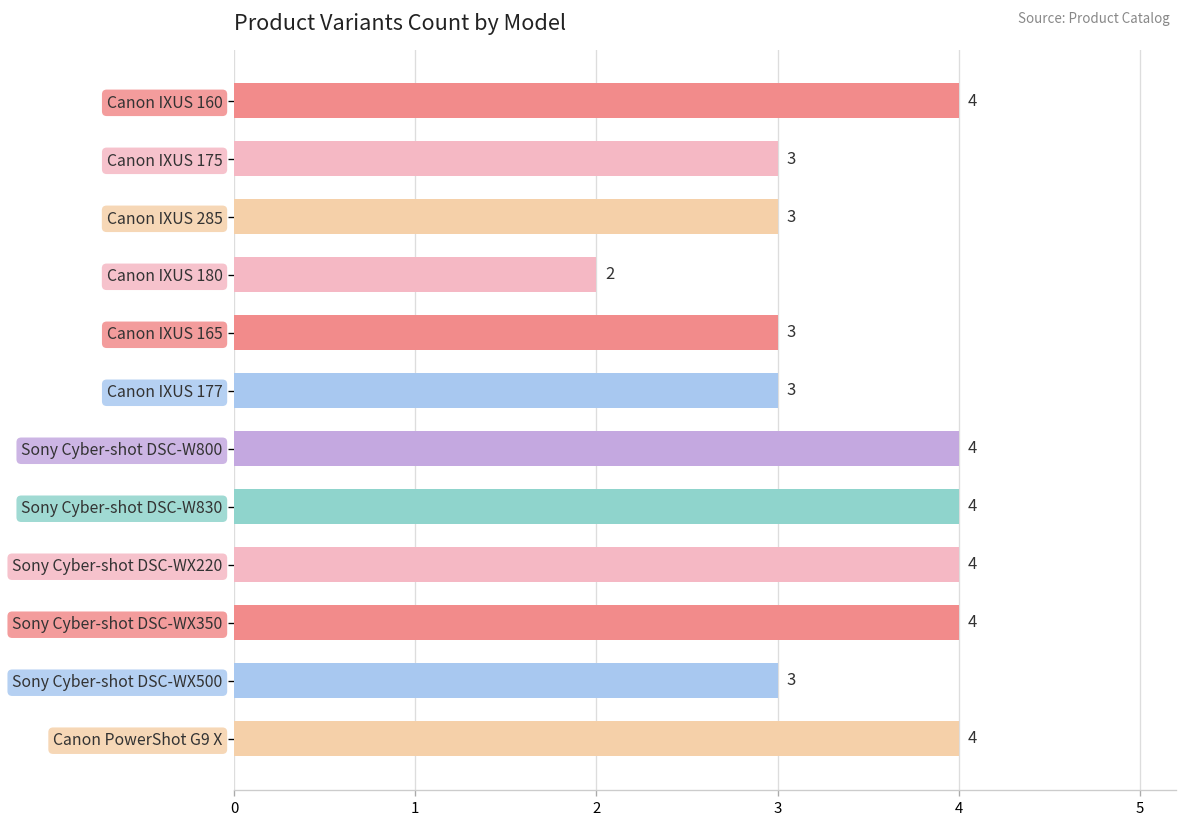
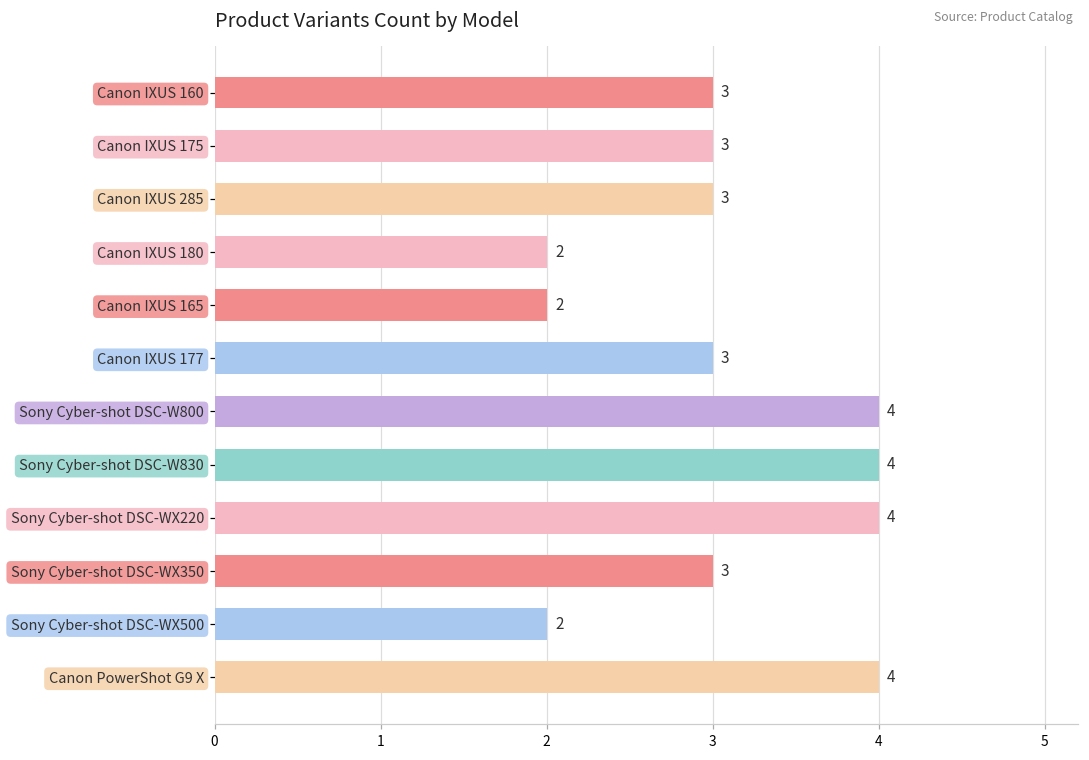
Canon IXUS 160: 4 -> 3
Canon IXUS 165: 3 -> 2
Sony Cyber-shot DSC-WX350: 4 -> 3
Sony Cyber-shot DSC-WX500: 3 -> 2
